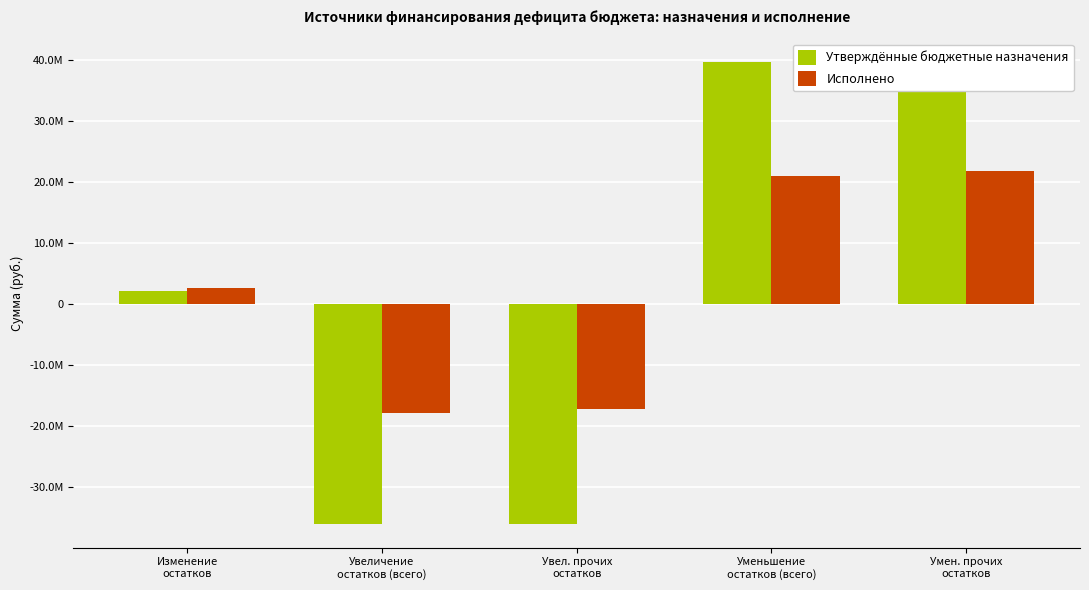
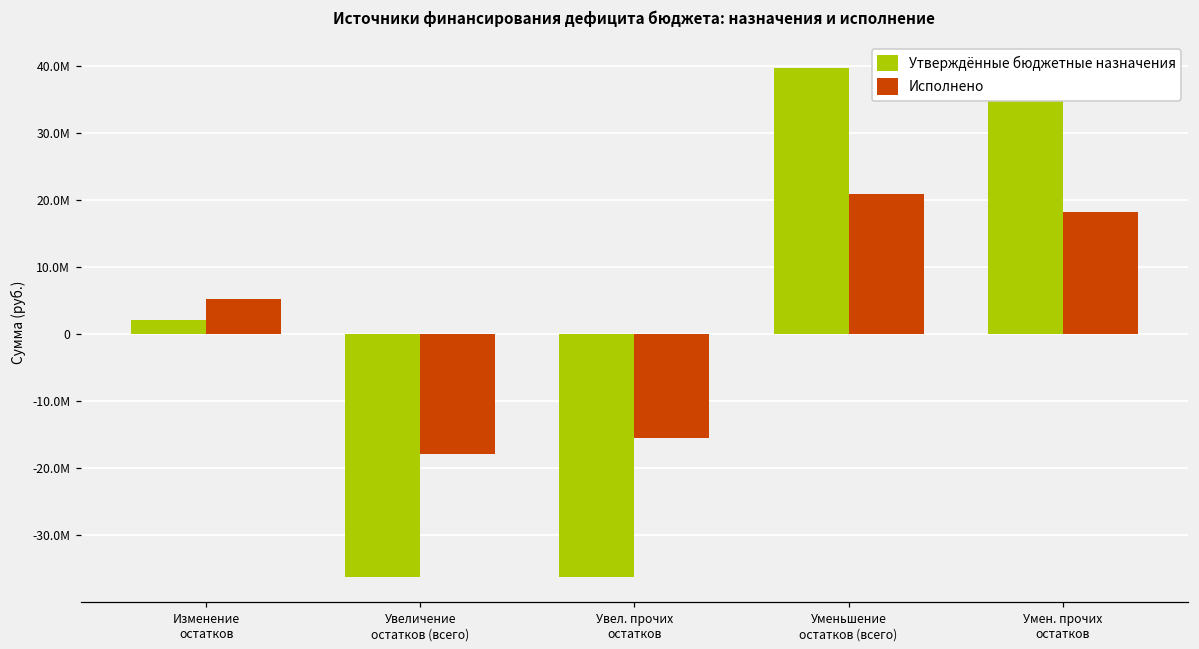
Исполнено, Изменение остатков: 3000000 -> 5000000
Исполнено, Увел. прочих остатков: -17000000 -> -15000000
Исполнено, Умен. прочих остатков: 22000000 -> 18000000
